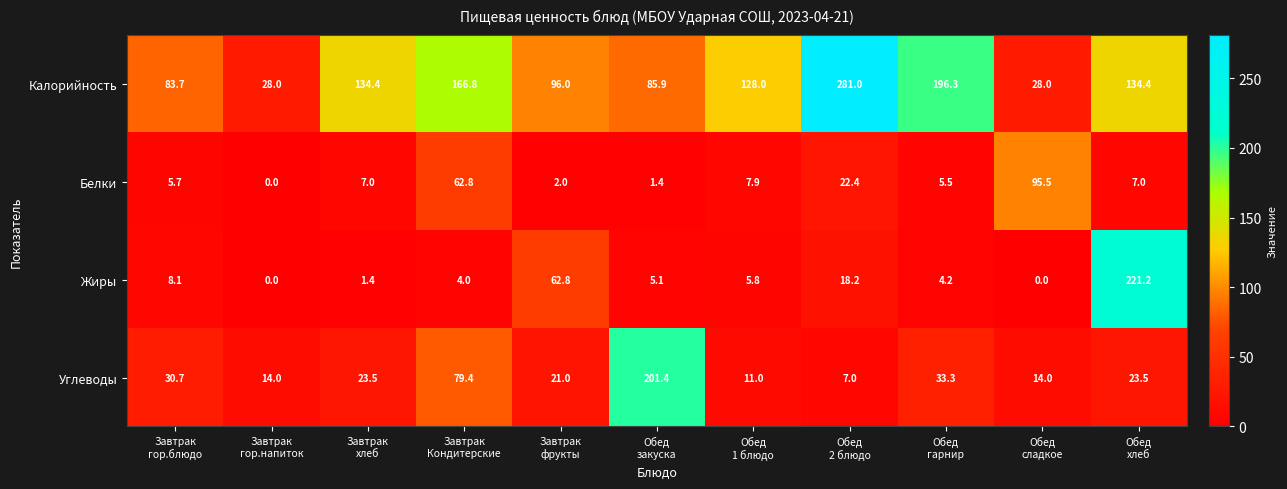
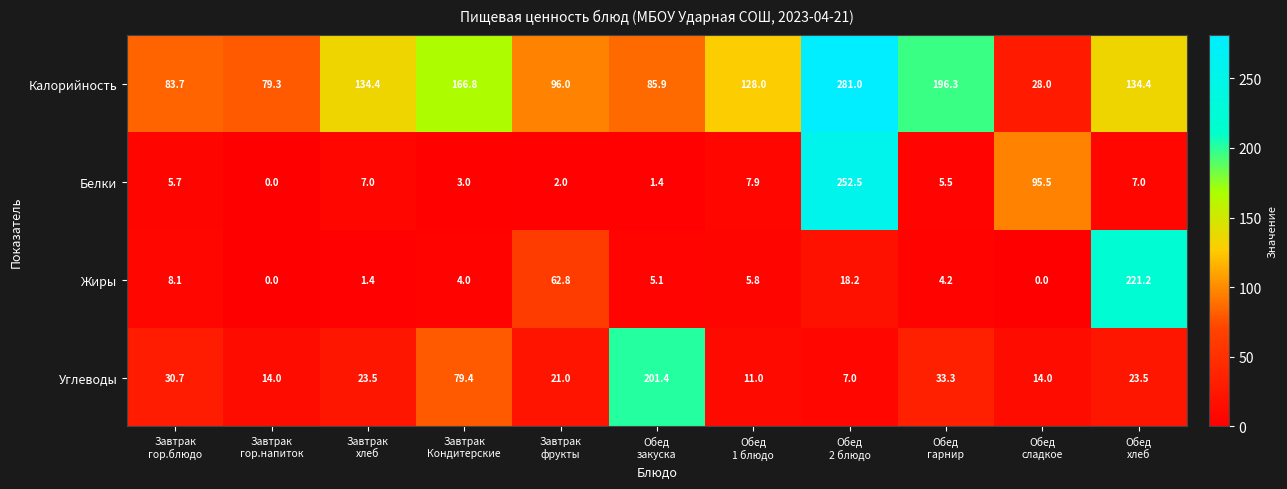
Калорийность, Завтрак гор.напиток: 28.0 -> 79.3
Белки, Завтрак Кондитерские: 62.8 -> 3.0
Белки, Обед 2 блюдо: 22.4 -> 252.5
